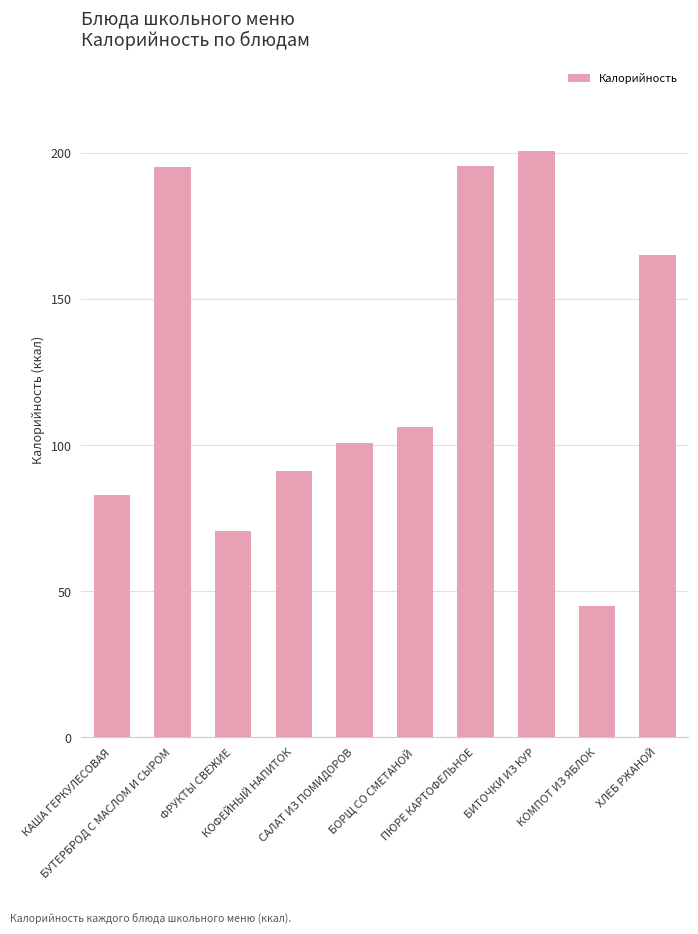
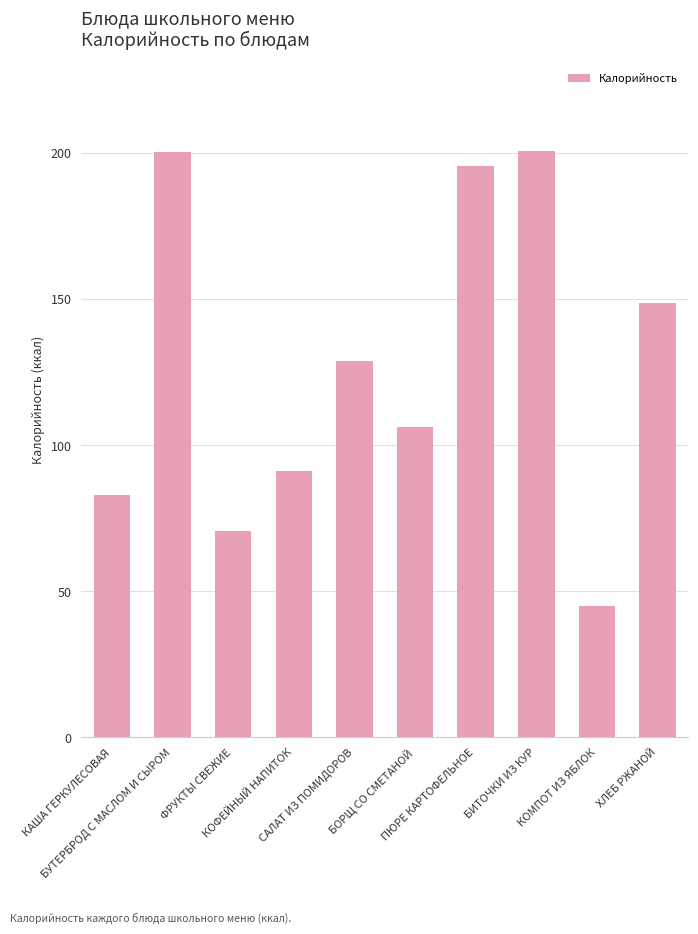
БУТЕРБРОД С МАСЛОМ И СЫРОМ: 195 -> 200
САЛАТ ИЗ ПОМИДОРОВ: 101 -> 129
ХЛЕБ РЖАНОЙ: 165 -> 149
